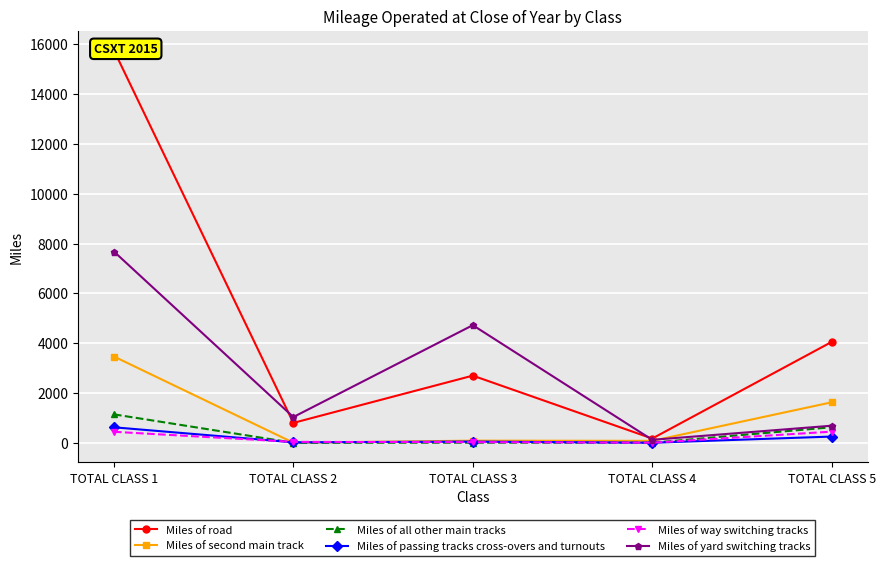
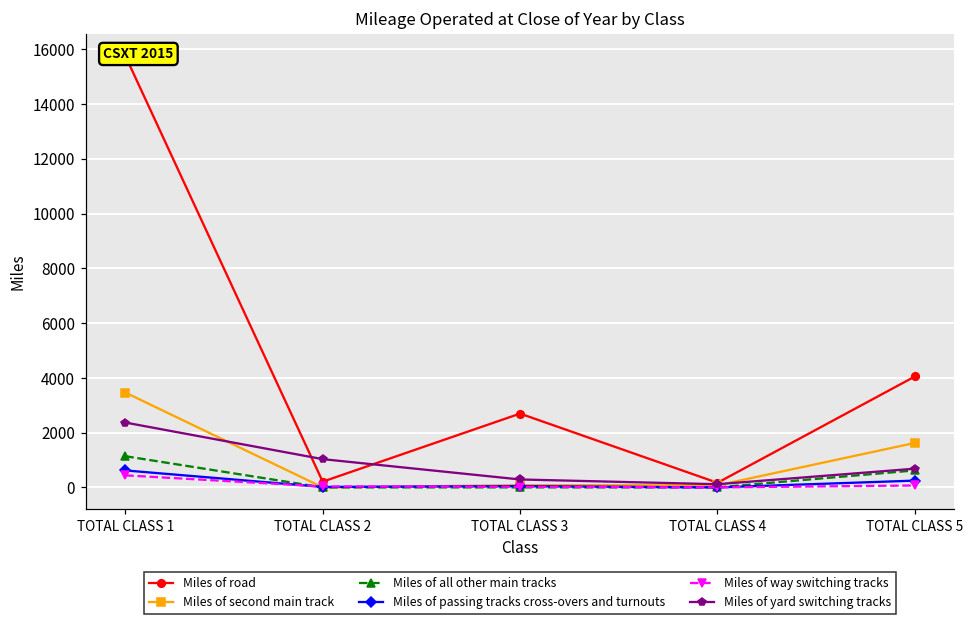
Miles of yard switching tracks, TOTAL CLASS 1: 7700 -> 2400
Miles of road, TOTAL CLASS 2: 800 -> 200
Miles of yard switching tracks, TOTAL CLASS 3: 4700 -> 300
Miles of way switching tracks, TOTAL CLASS 5: 400 -> 100
